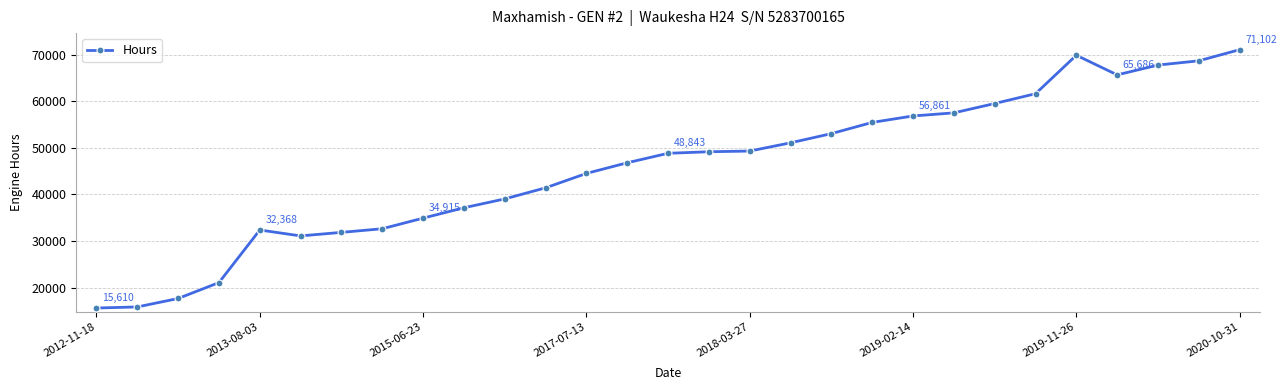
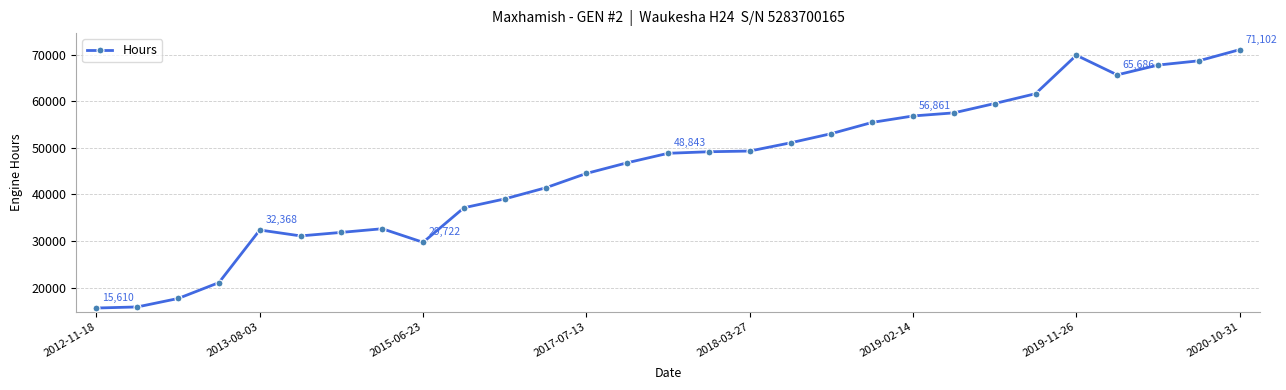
2015-06-23: 34,915 -> 29,722
